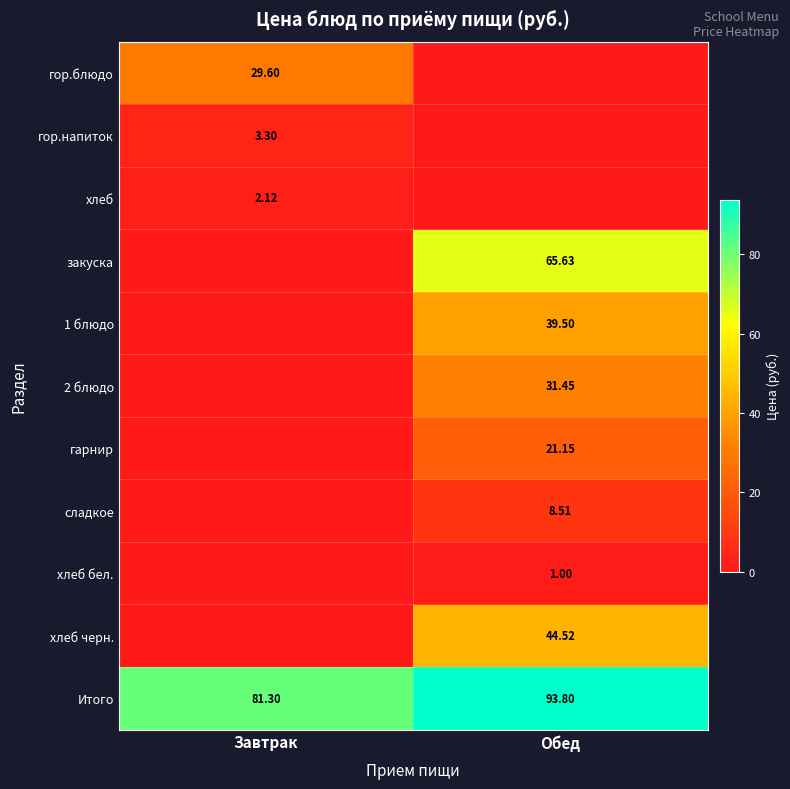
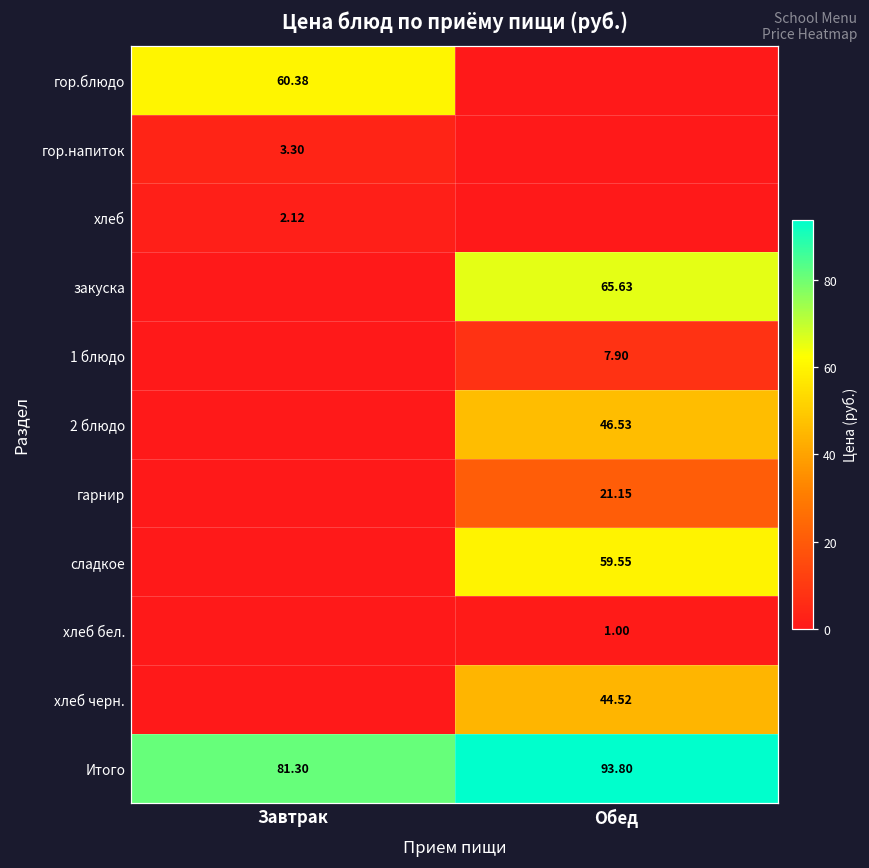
гор.блюдо, Завтрак: 29.60 -> 60.38
1 блюдо, Обед: 39.50 -> 7.90
2 блюдо, Обед: 31.45 -> 46.53
сладкое, Обед: 8.51 -> 59.55
